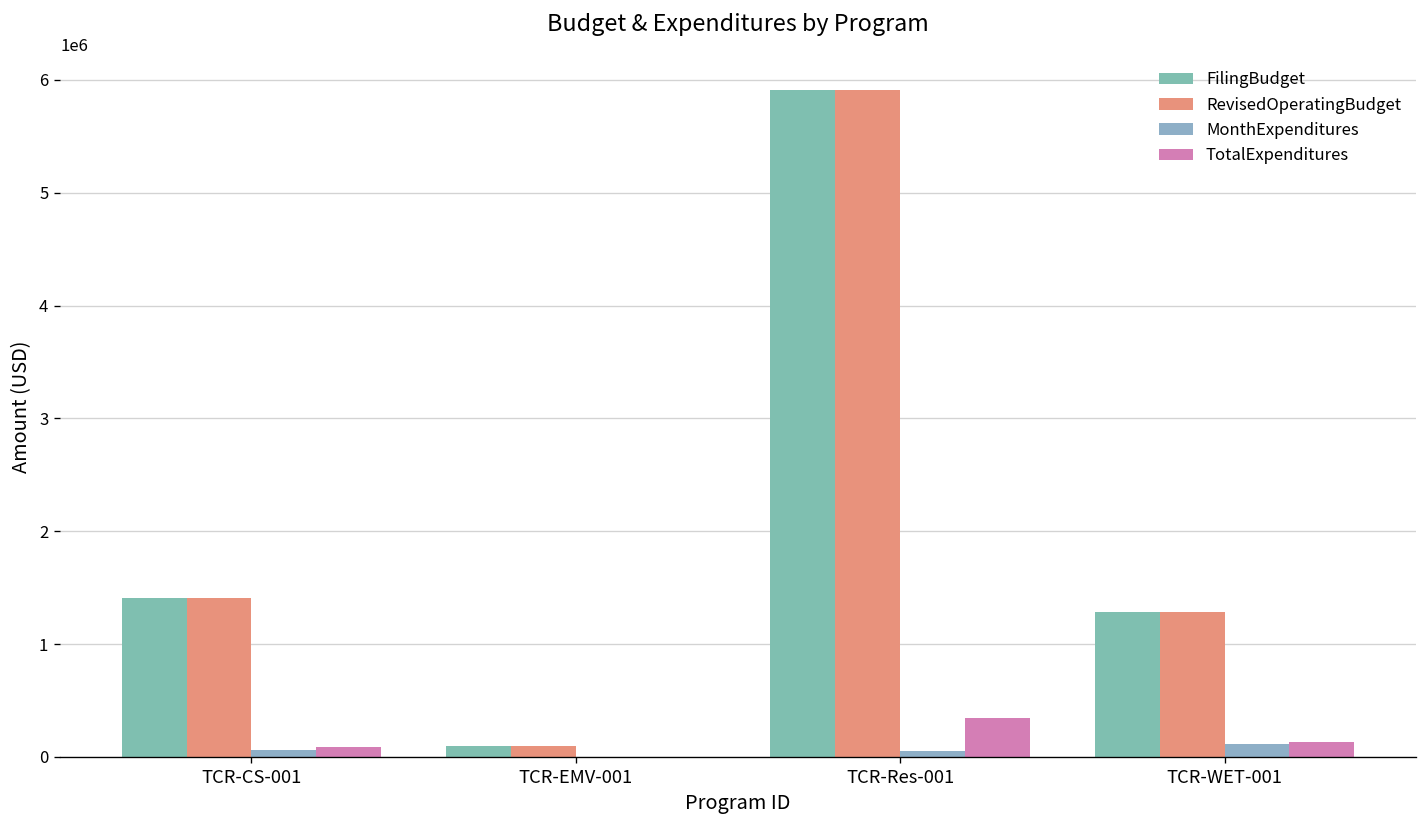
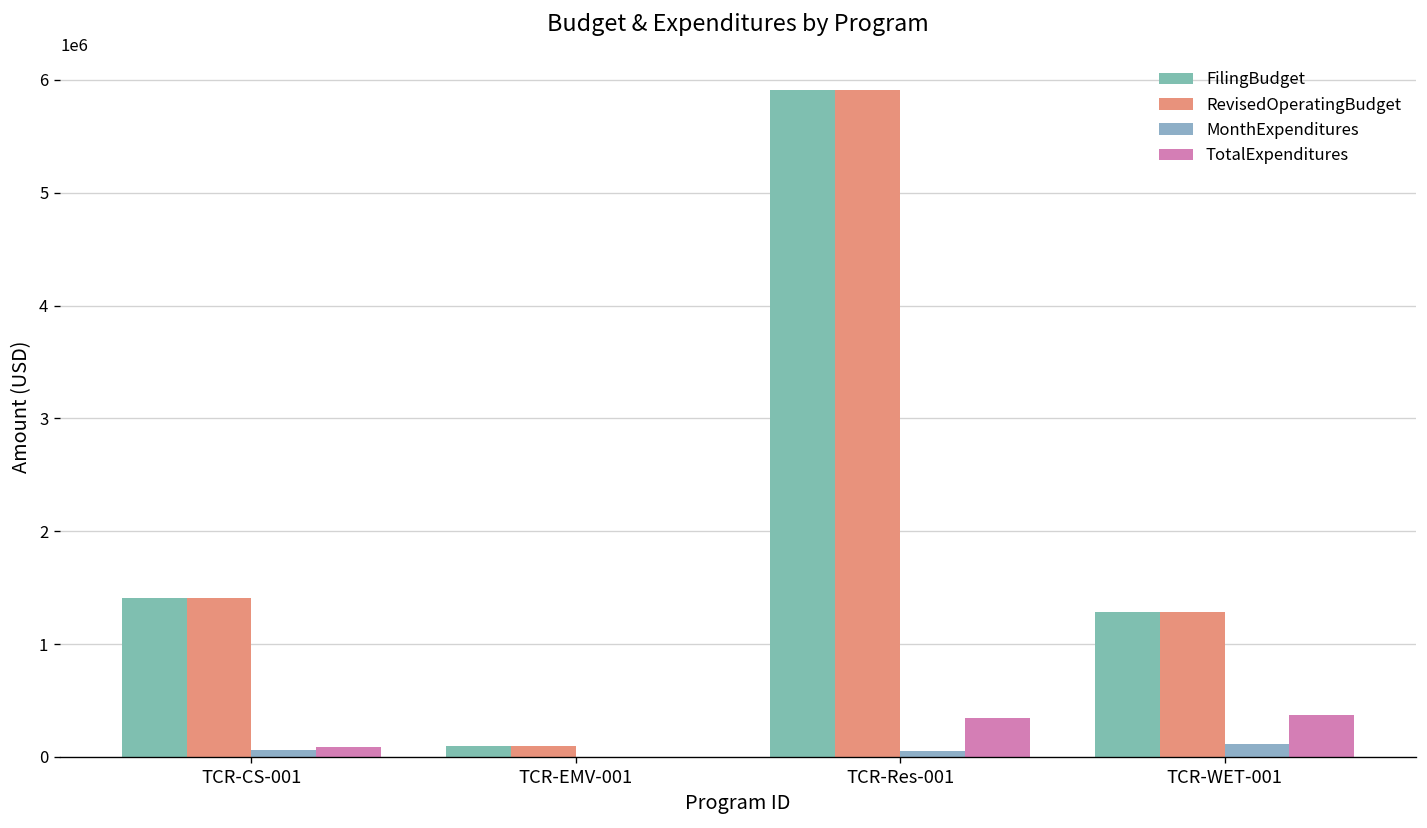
TotalExpenditures, TCR-WET-001: 100000 -> 400000
